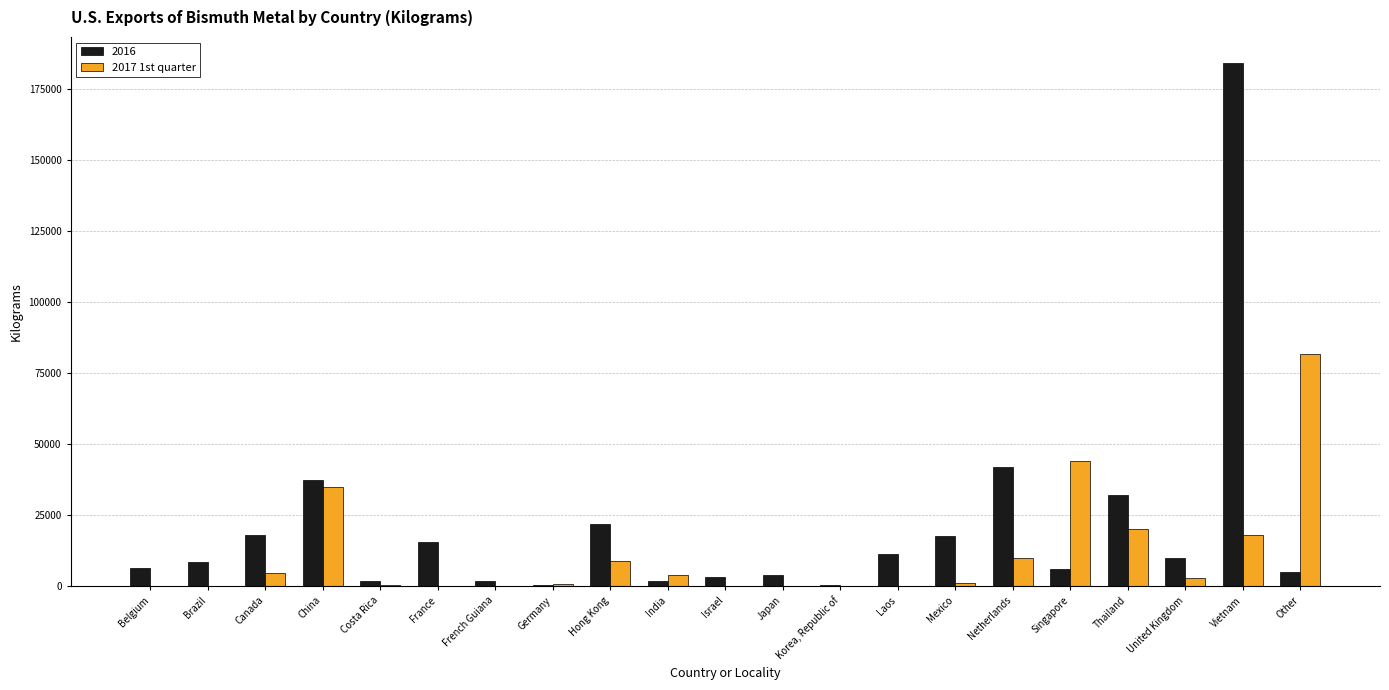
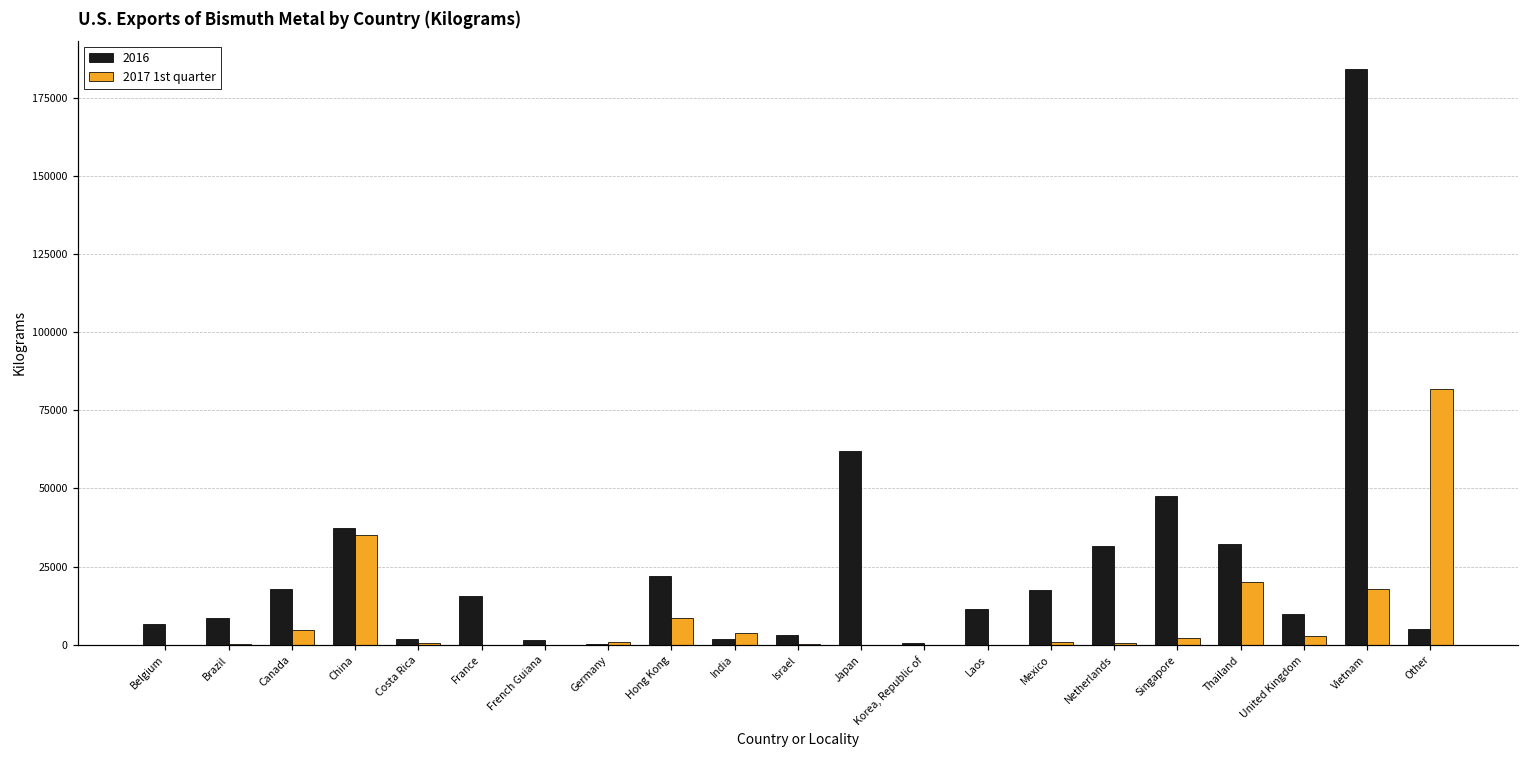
2016, Japan: 4000 -> 62000
2016, Netherlands: 42000 -> 32000
2017 1st quarter, Netherlands: 10000 -> 0
2016, Singapore: 6000 -> 48000
2017 1st quarter, Singapore: 44000 -> 2000
